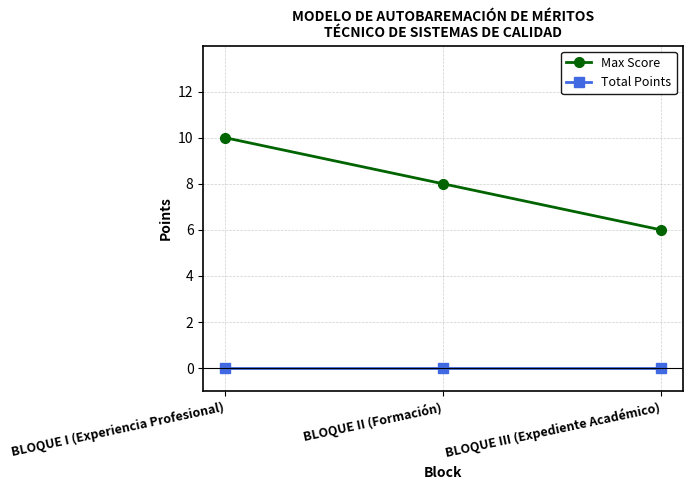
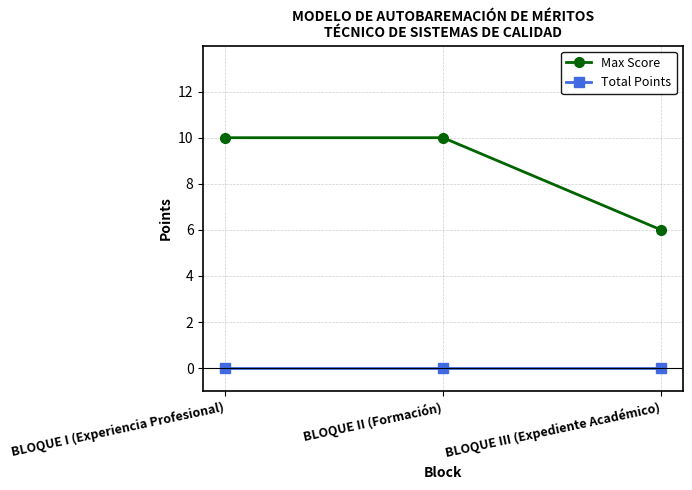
Max Score, BLOQUE II (Formación): 8 -> 10
